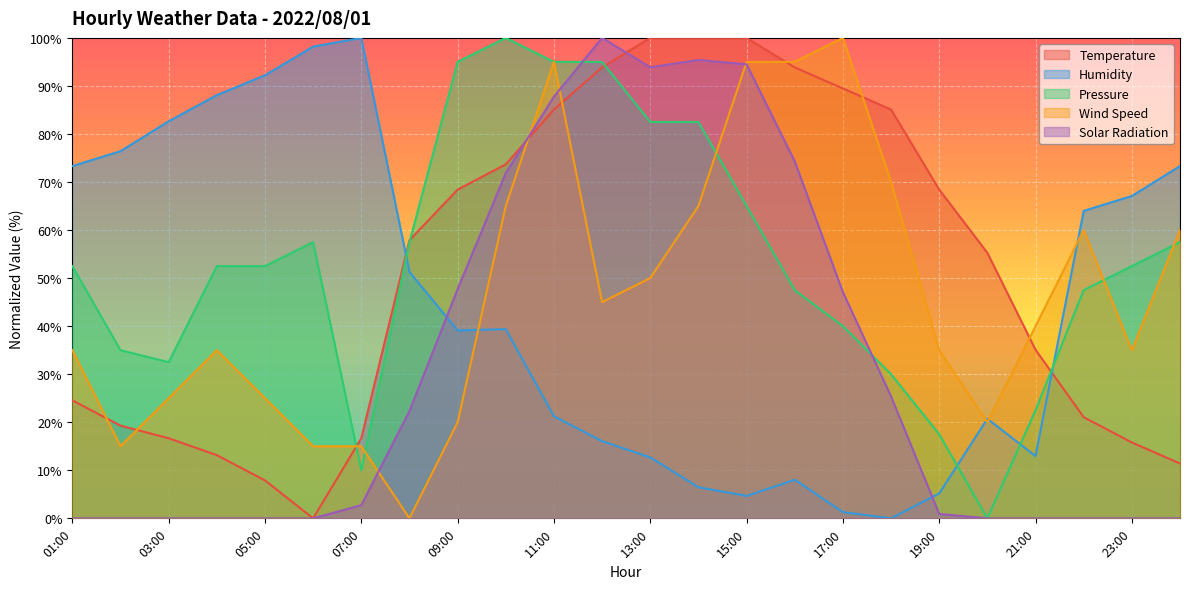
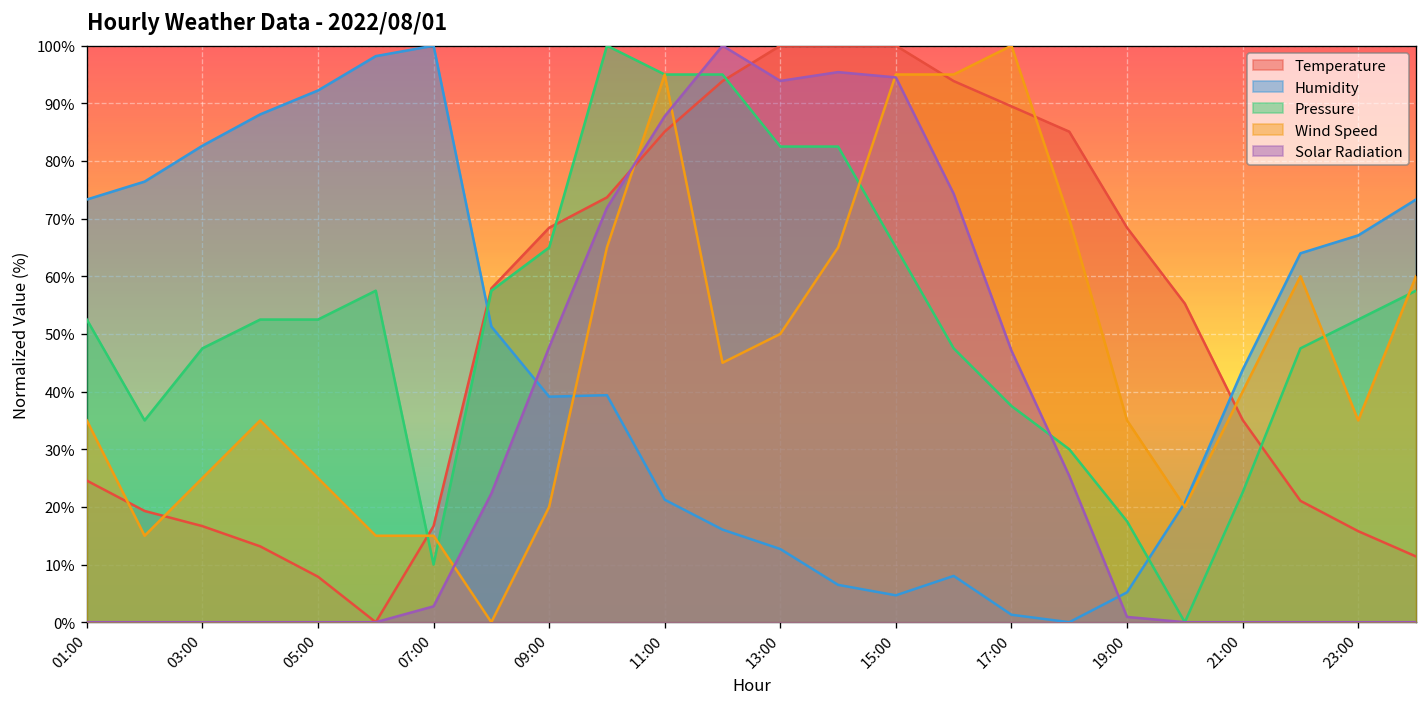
Pressure, 03:00: 32% -> 47%
Pressure, 09:00: 95% -> 65%
Pressure, 17:00: 40% -> 38%
Humidity, 21:00: 13% -> 44%
